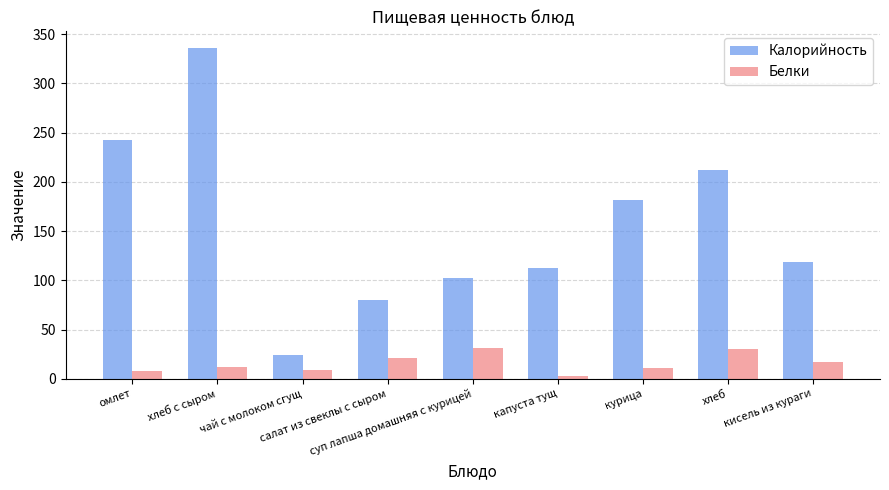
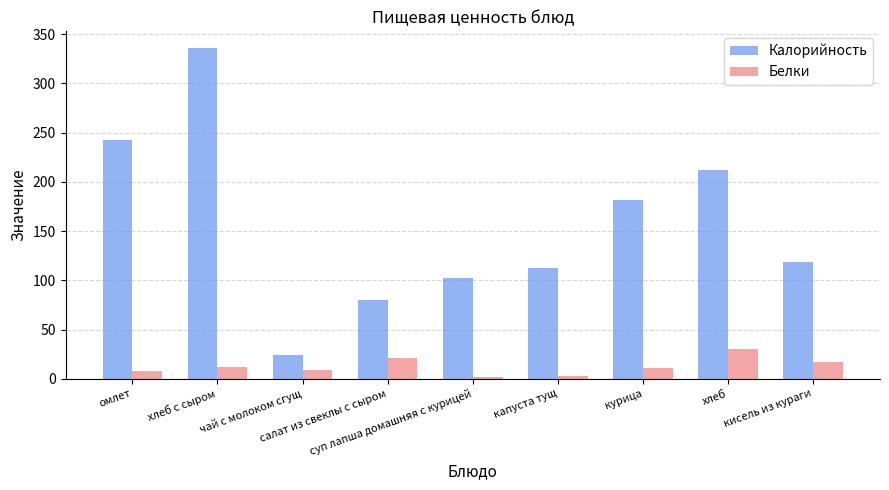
Белки, суп лапша домашняя с курицей: 30 -> 0
